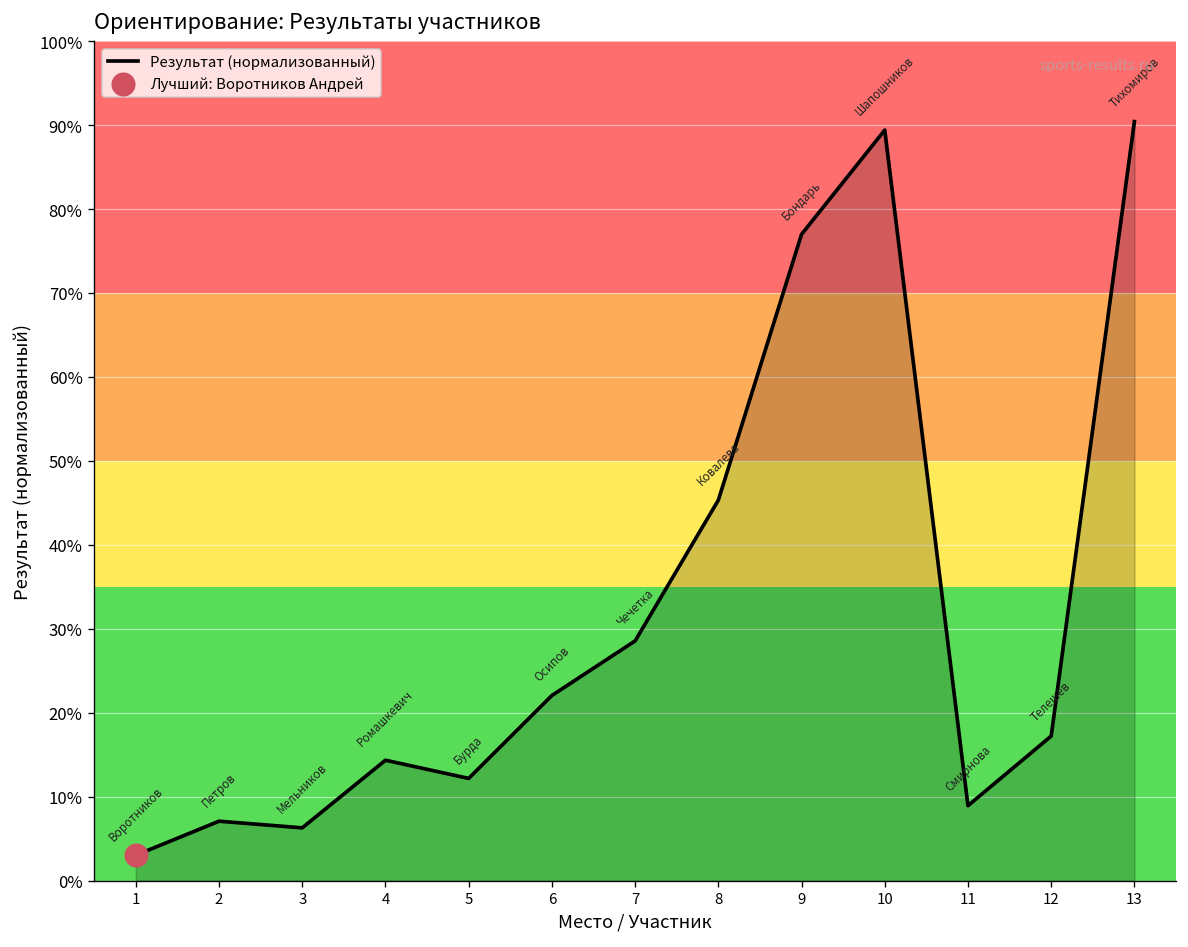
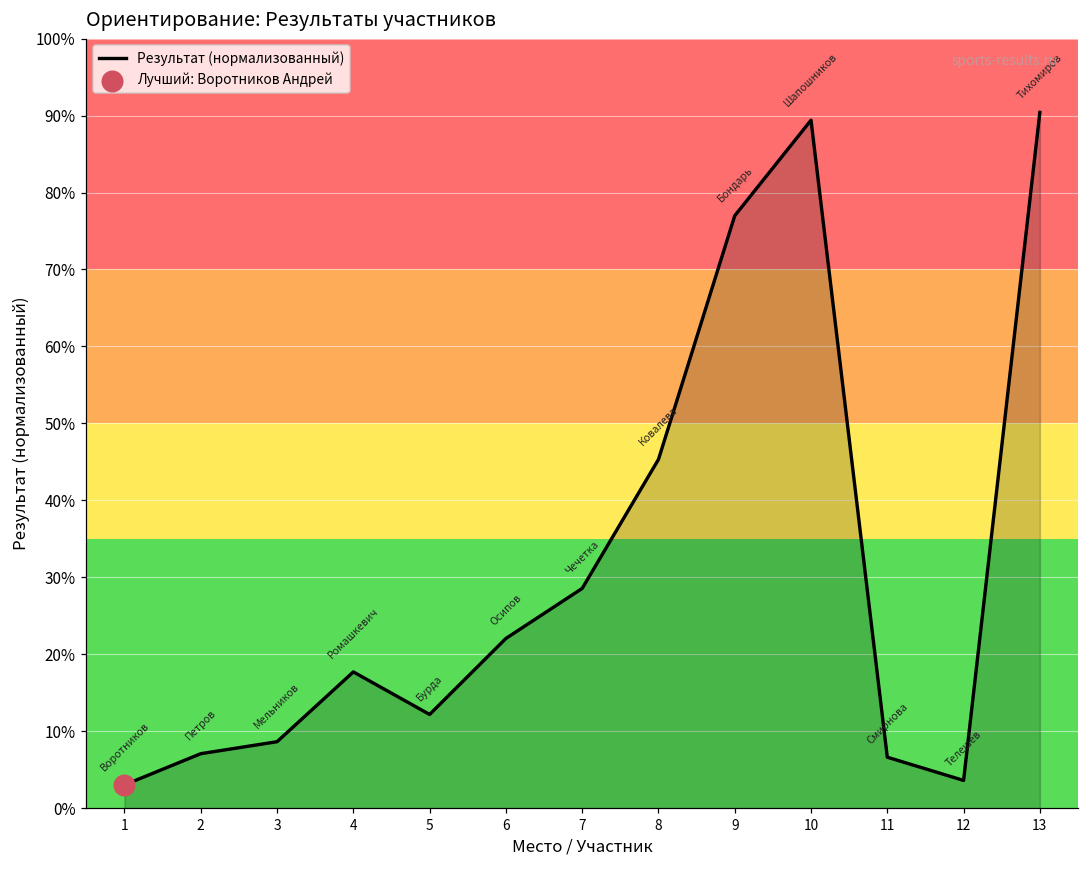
Результат (нормализованный), 3: 6% -> 9%
Результат (нормализованный), 4: 14% -> 18%
Результат (нормализованный), 11: 9% -> 7%
Результат (нормализованный), 12: 17% -> 4%
